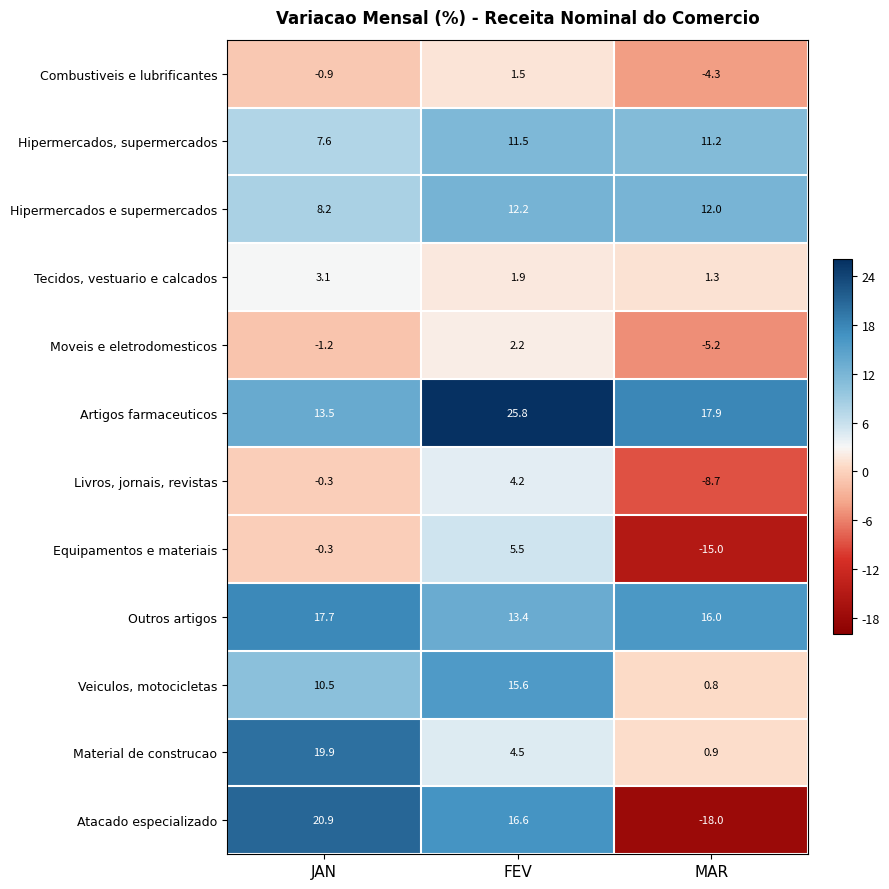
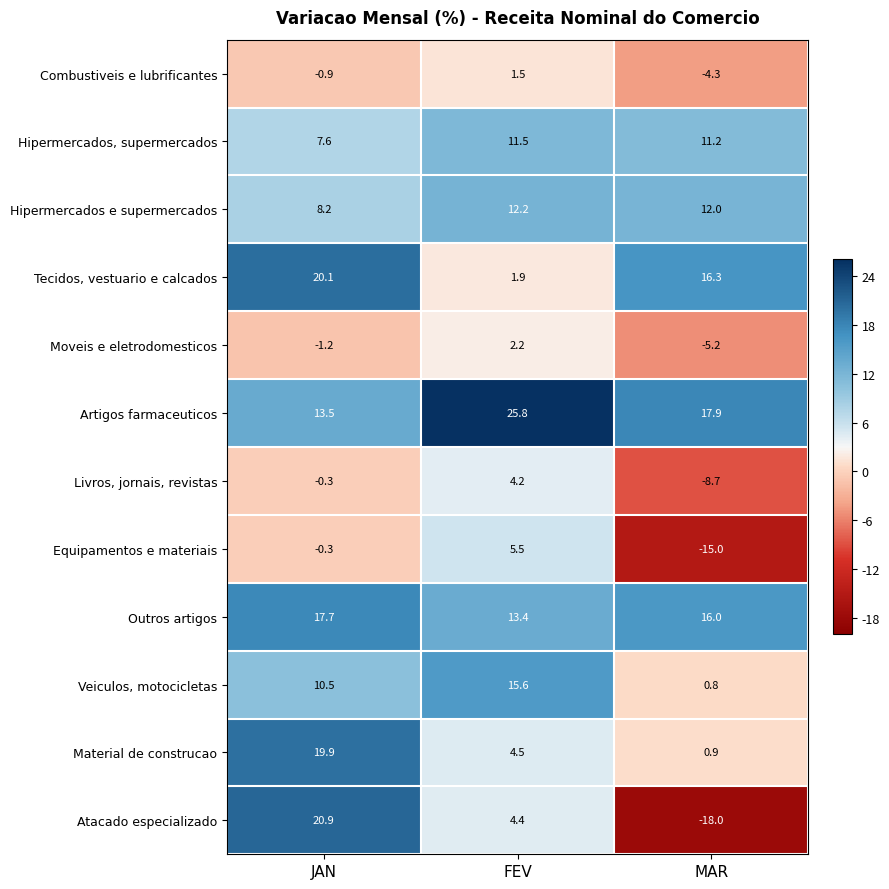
Tecidos, vestuario e calcados, JAN: 3.1 -> 20.1
Tecidos, vestuario e calcados, MAR: 1.3 -> 16.3
Atacado especializado, FEV: 16.6 -> 4.4
